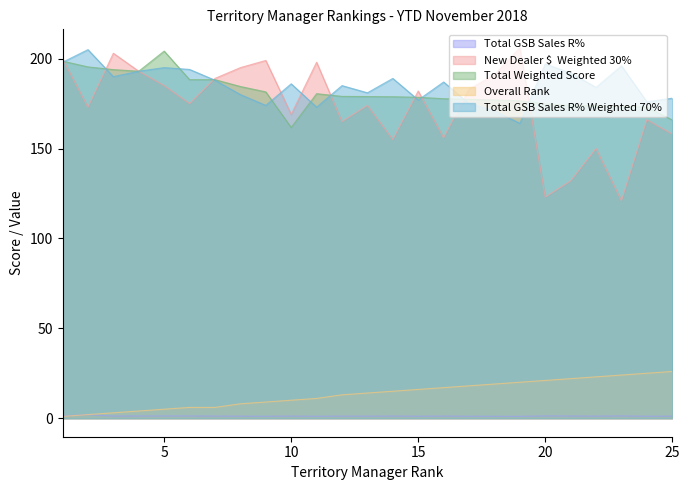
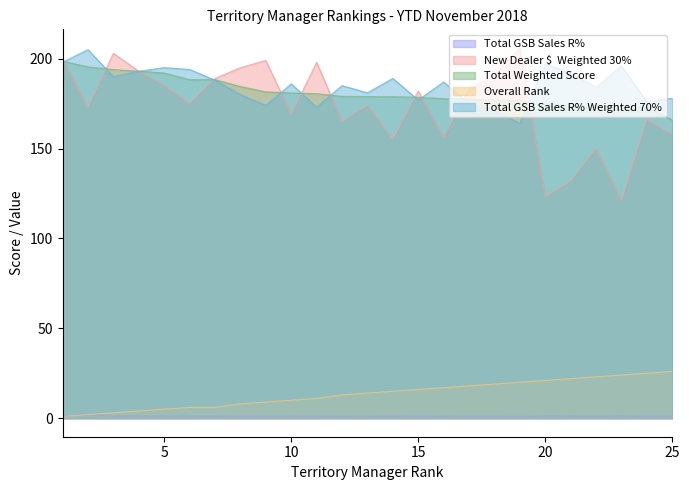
Total Weighted Score, 5: 204 -> 192
Total Weighted Score, 10: 162 -> 181
